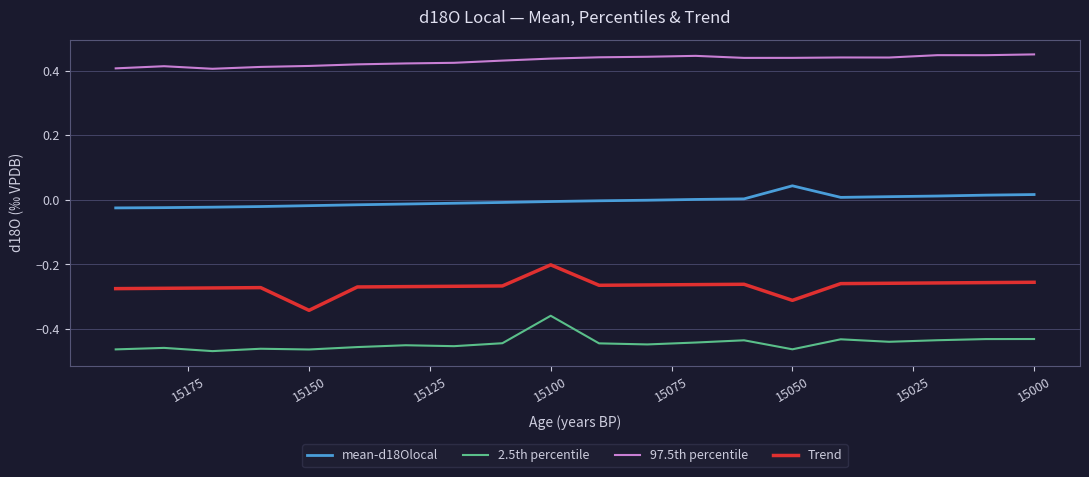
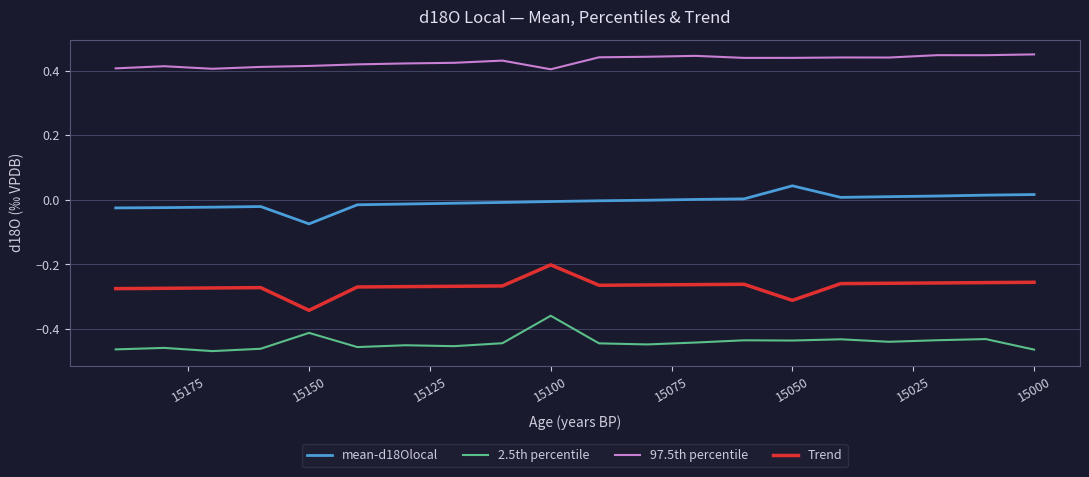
mean-d18Olocal, 15150: -0.02 -> -0.07
2.5th percentile, 15150: -0.46 -> -0.41
97.5th percentile, 15100: 0.44 -> 0.40
2.5th percentile, 15050: -0.46 -> -0.44
2.5th percentile, 15000: -0.43 -> -0.46
